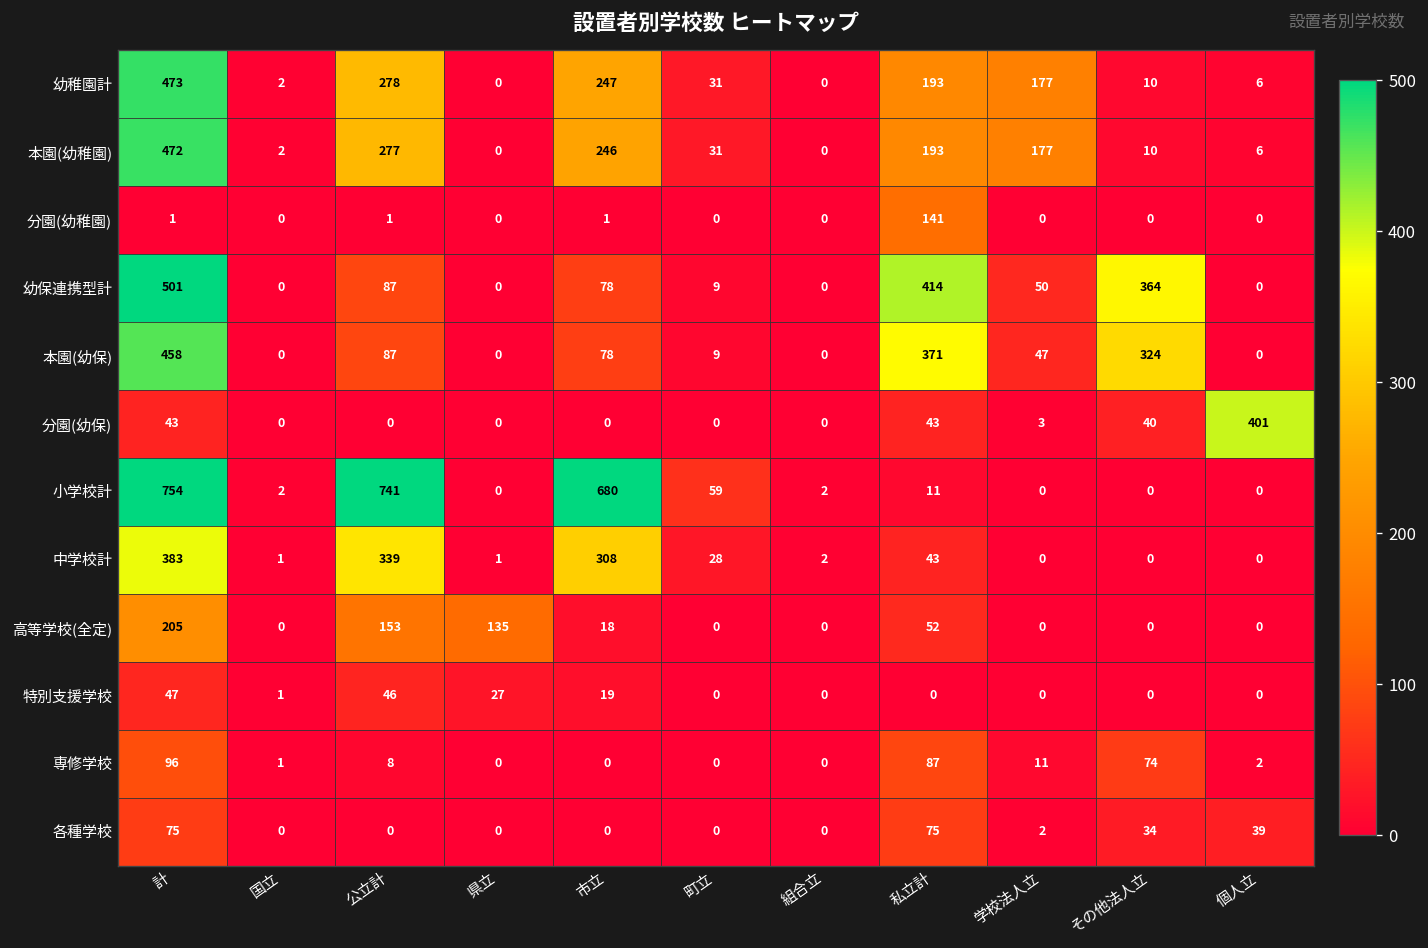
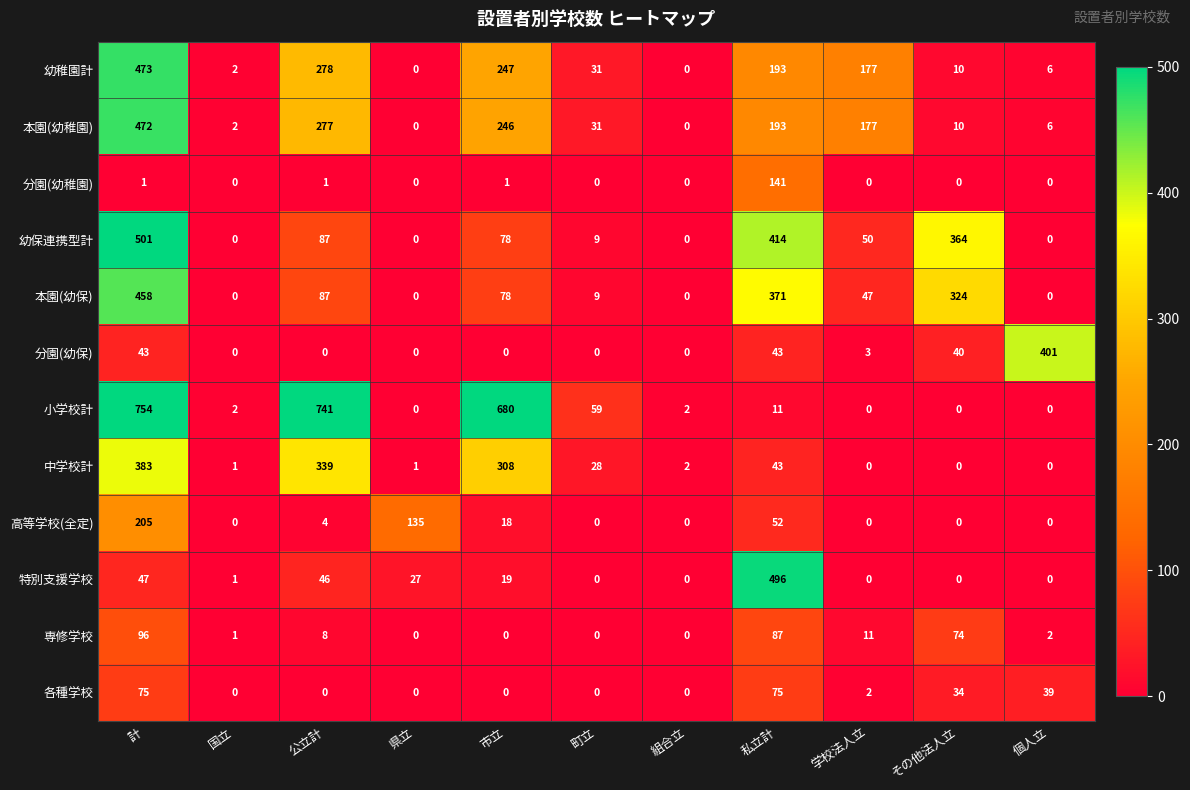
高等学校(全定), 公立計: 153 -> 4
特別支援学校, 私立計: 0 -> 496
